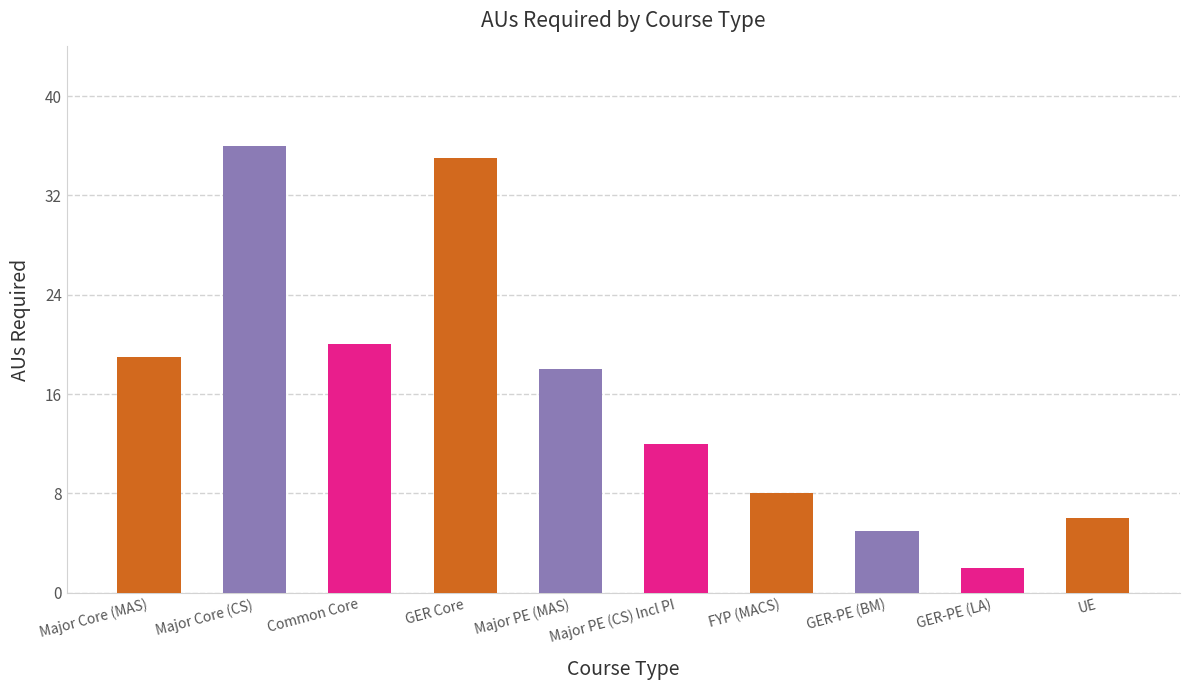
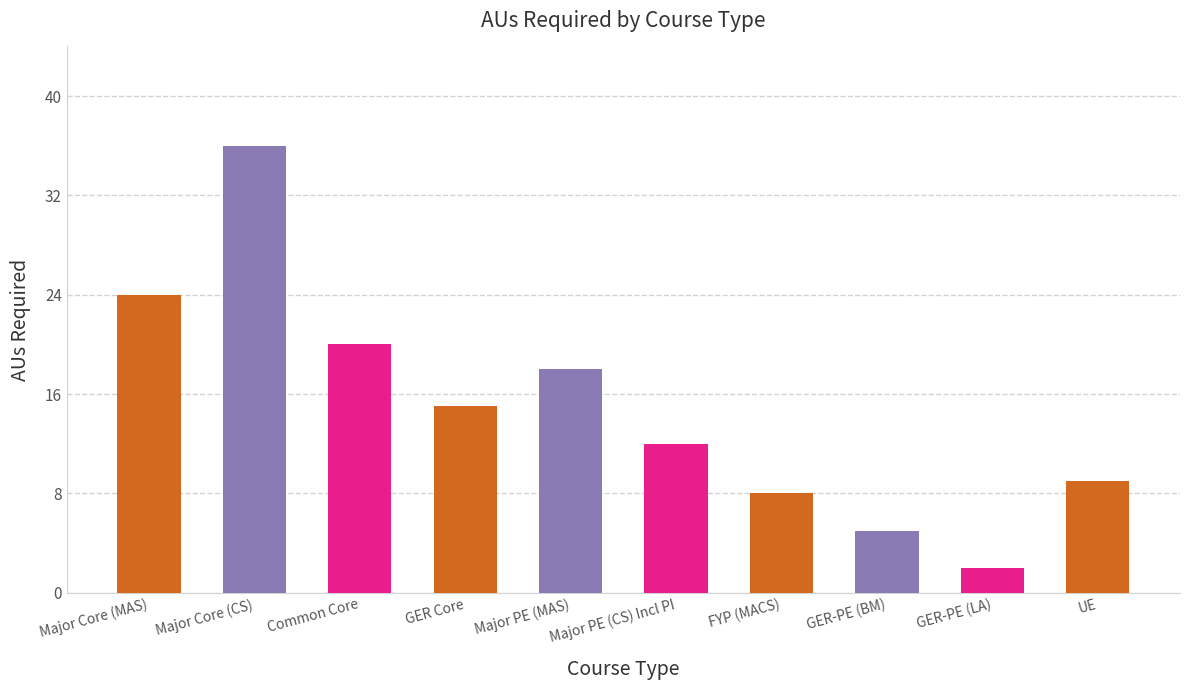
Major Core (MAS): 19 -> 24
GER Core: 35 -> 15
UE: 6 -> 9
